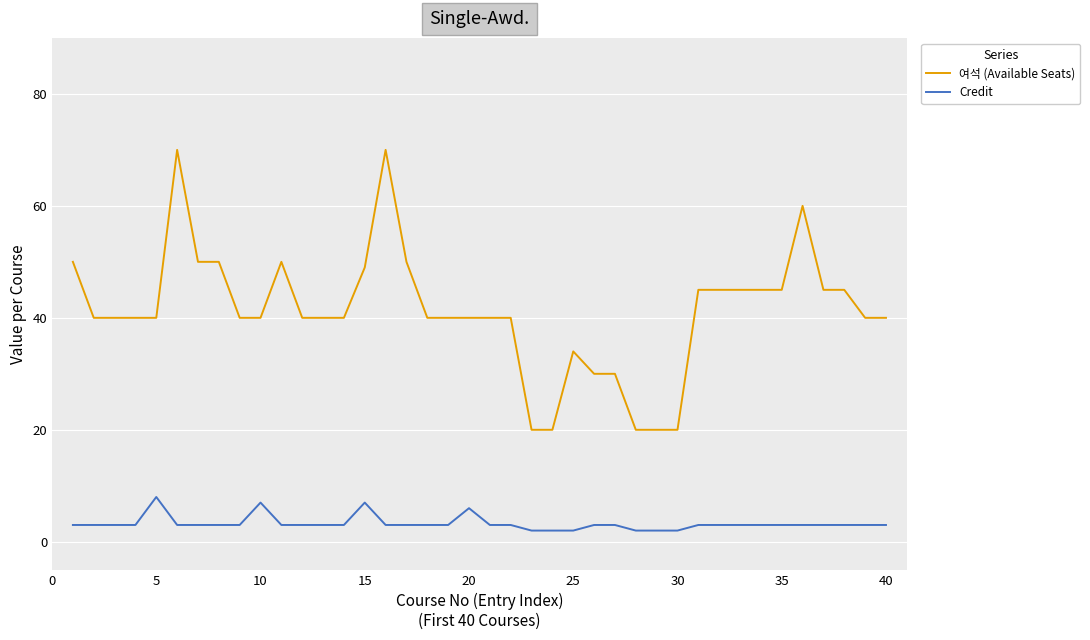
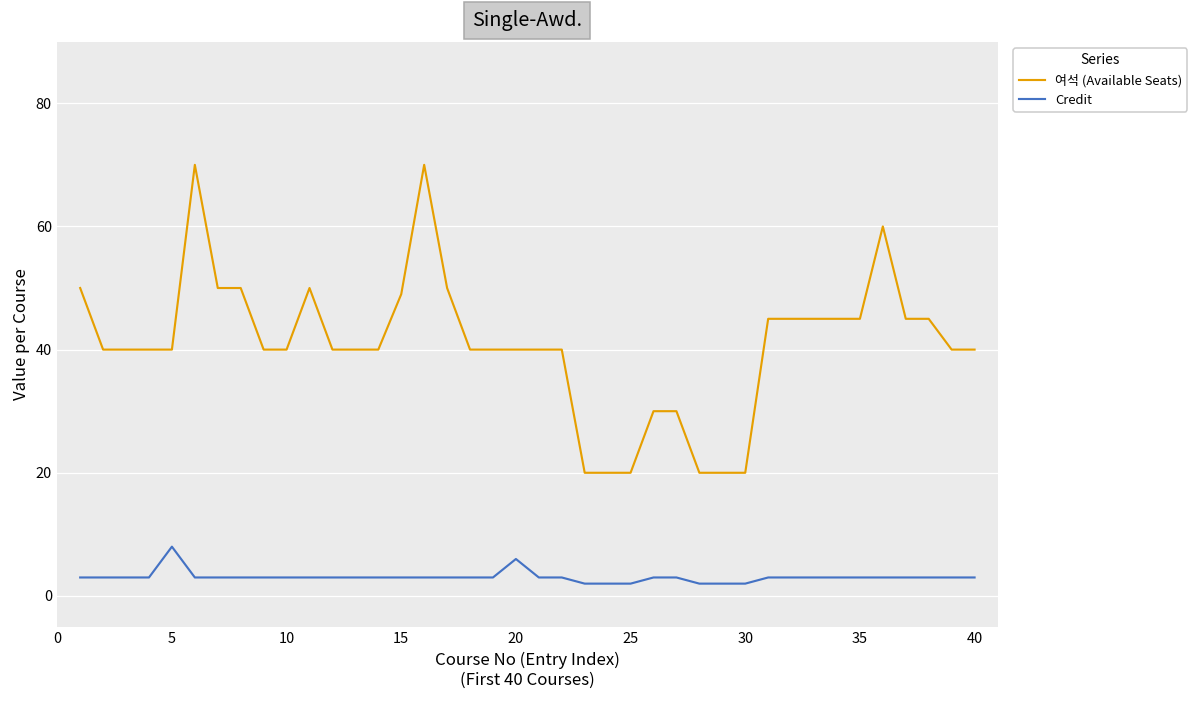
Credit, 10: 7 -> 3
Credit, 15: 7 -> 3
여석 (Available Seats), 25: 34 -> 20
